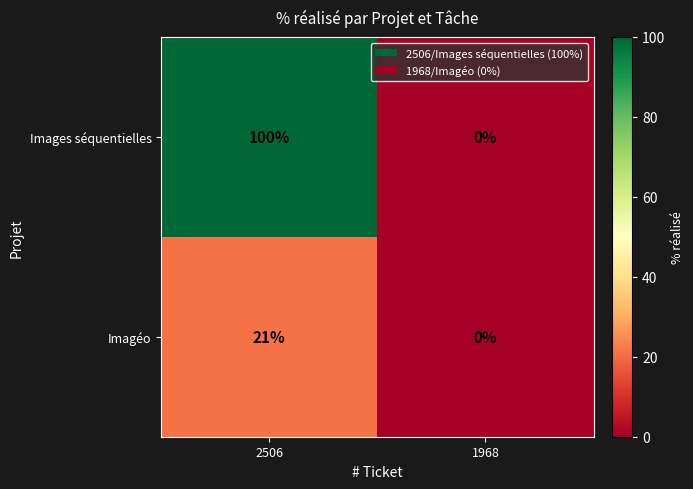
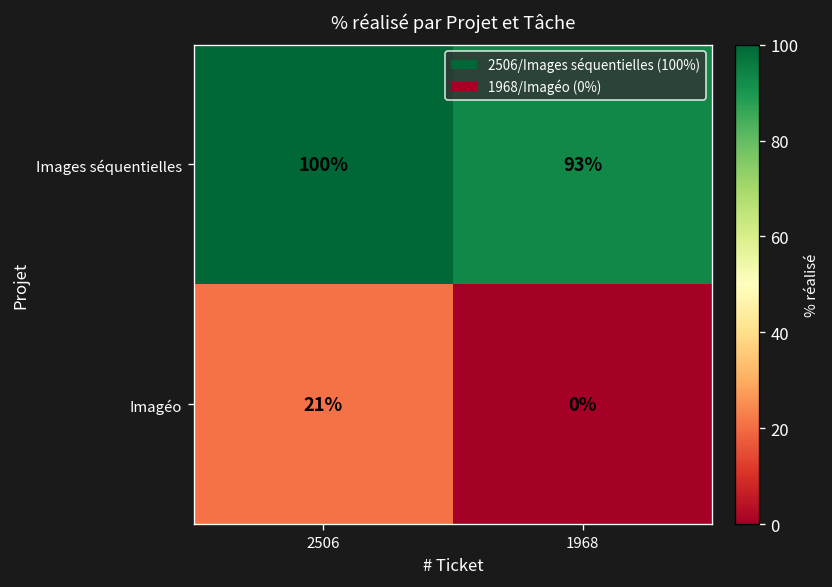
Images séquentielles, 1968: 0% -> 93%
